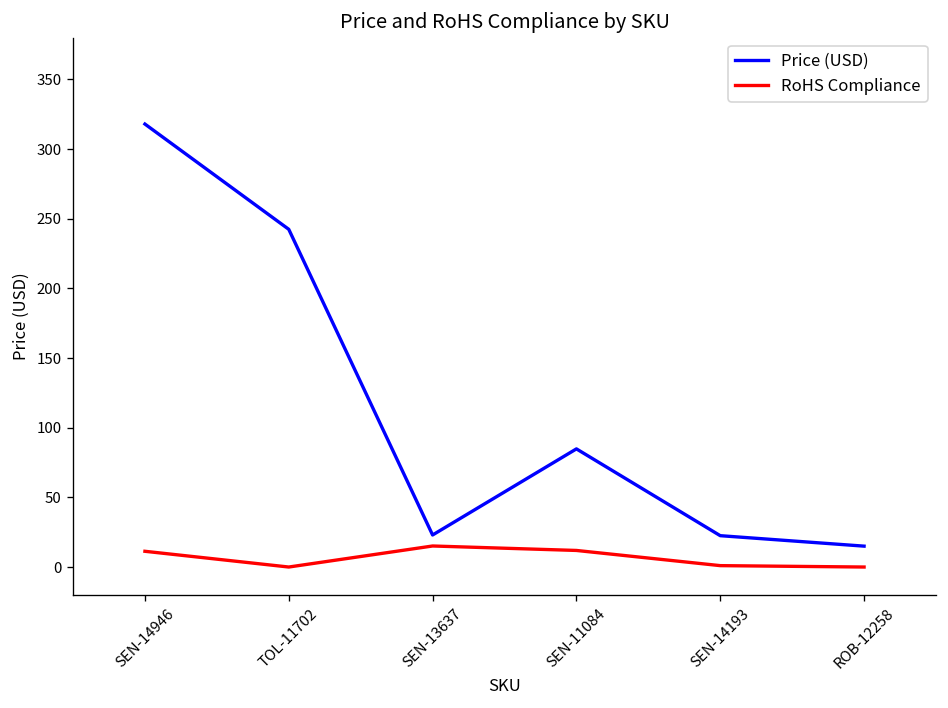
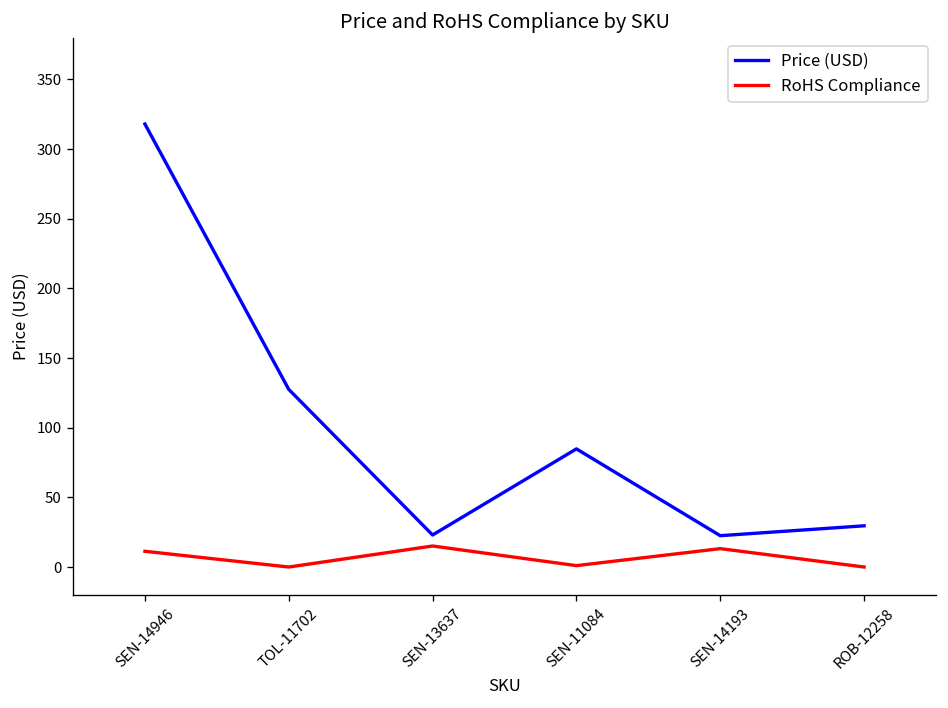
Price (USD), TOL-11702: 242 -> 128
RoHS Compliance, SEN-11084: 12 -> 1
RoHS Compliance, SEN-14193: 1 -> 13
Price (USD), ROB-12258: 15 -> 30
